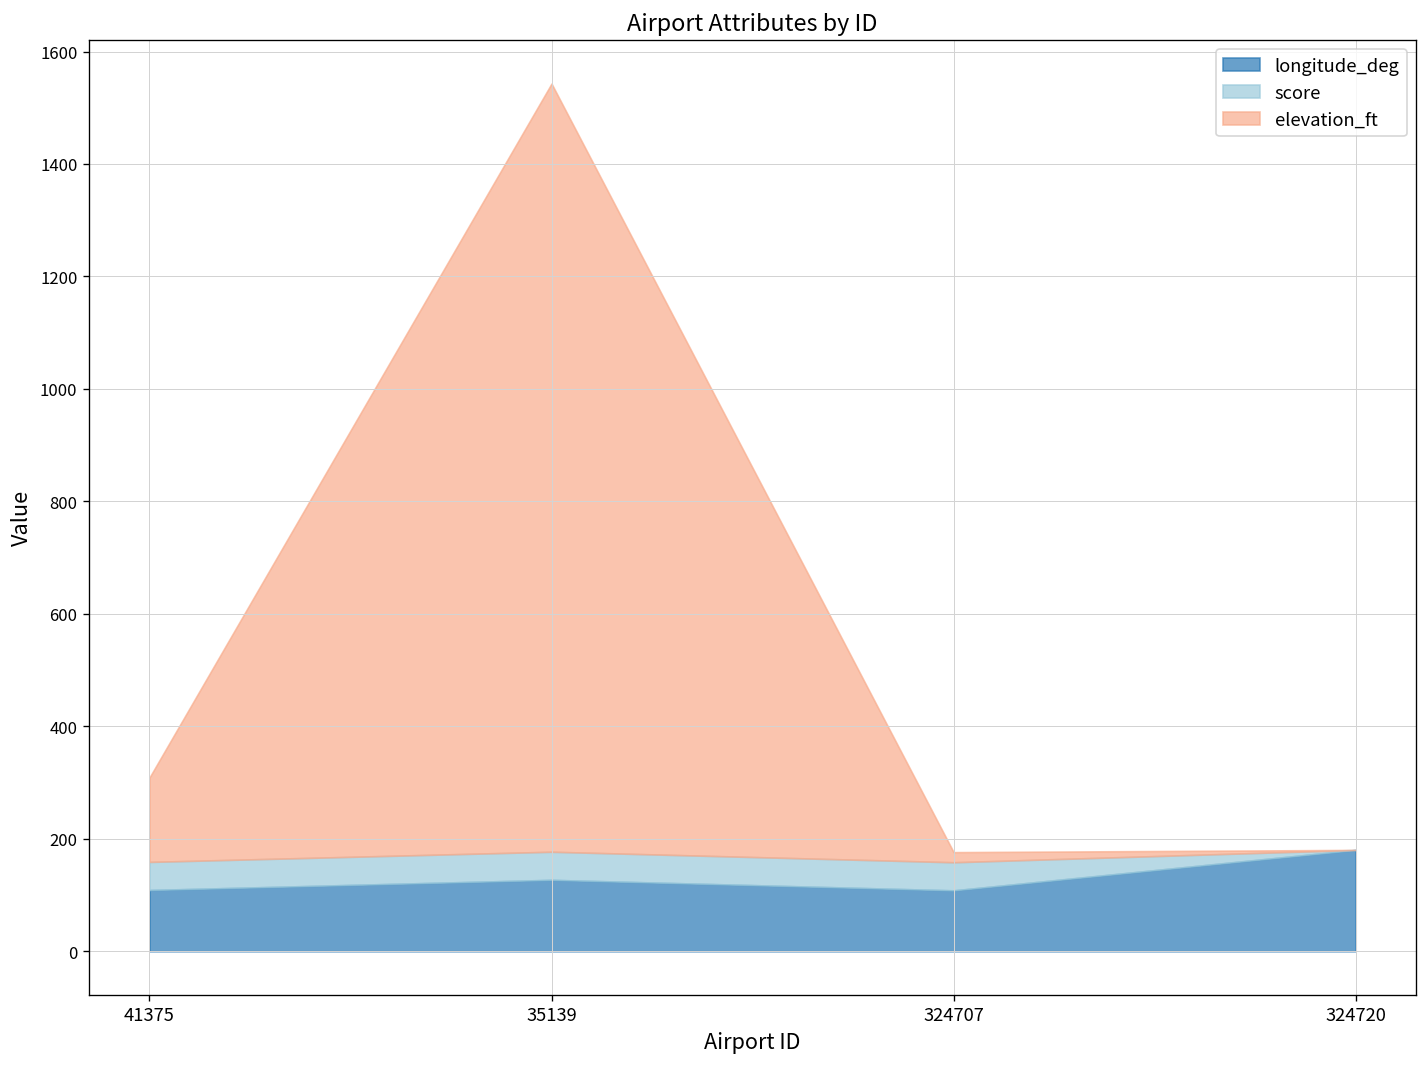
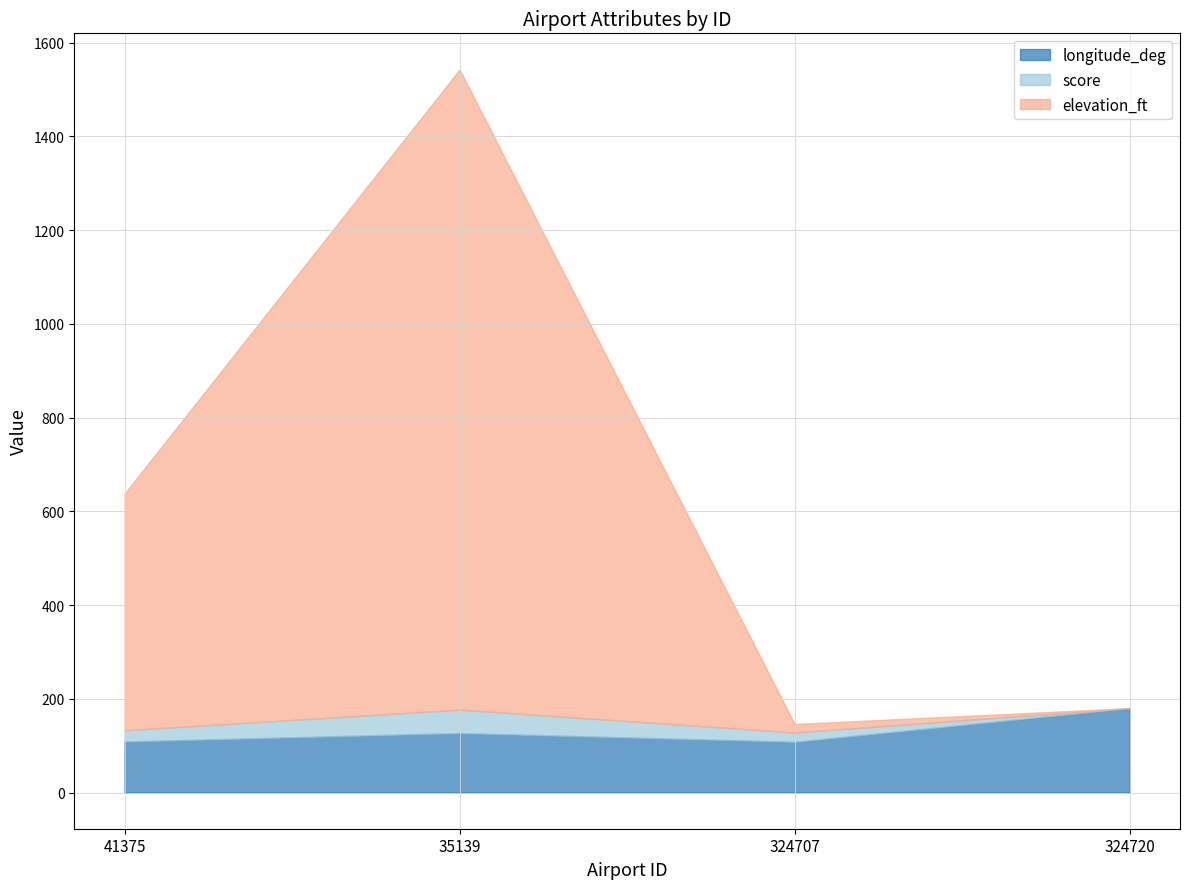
score, 41375: 50 -> 20
elevation_ft, 41375: 150 -> 510
score, 324707: 50 -> 20
